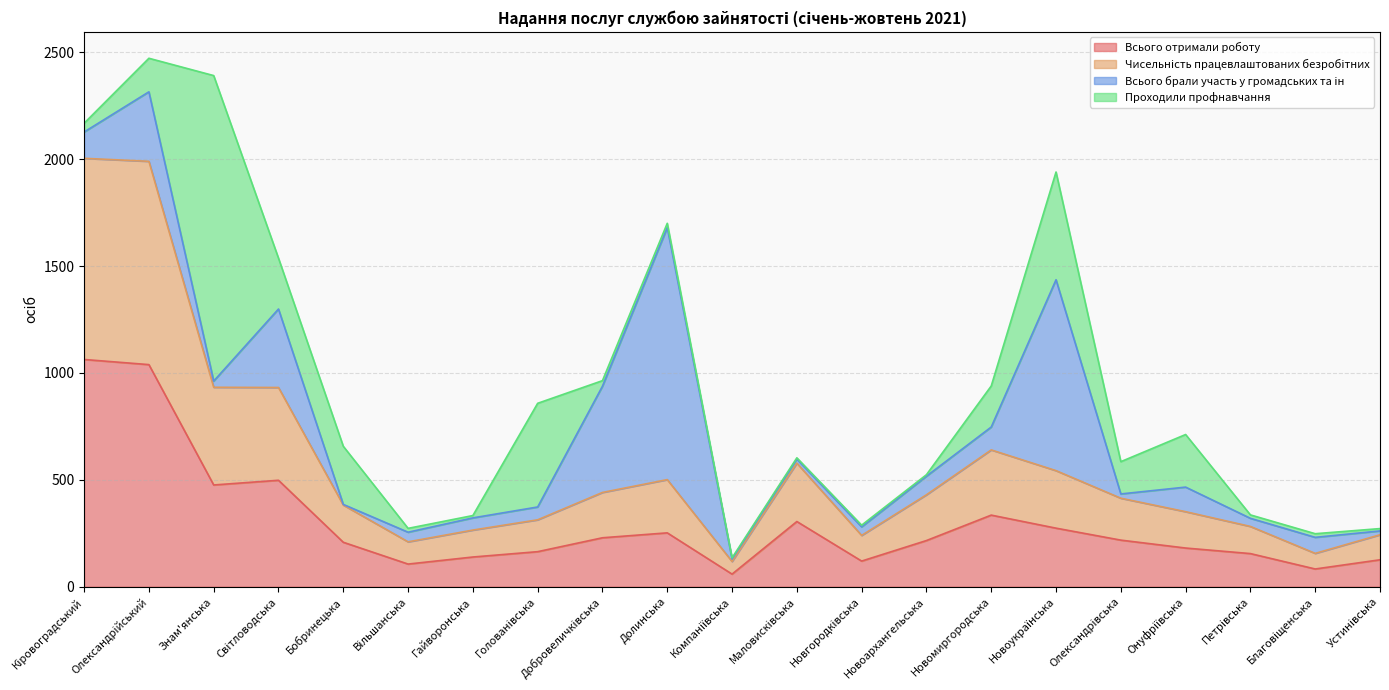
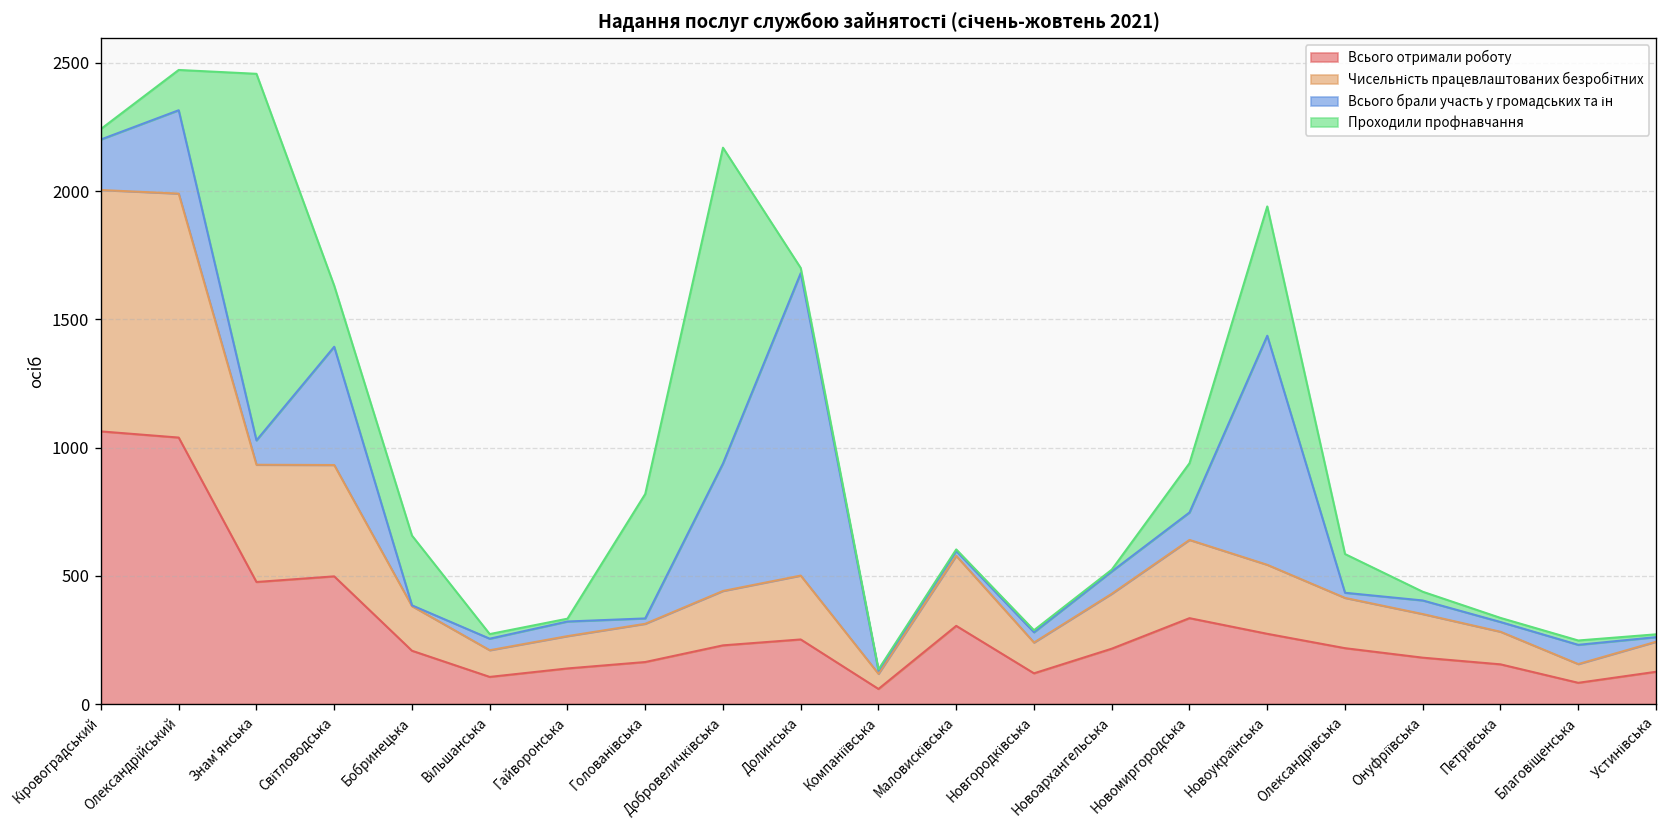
Всього брали участь у громадських та ін, Кіровоградський: 120 -> 200
Всього брали участь у громадських та ін, Знам'янська: 30 -> 100
Всього брали участь у громадських та ін, Світловодська: 370 -> 460
Всього брали участь у громадських та ін, Голованівська: 60 -> 20
Проходили профнавчання, Добровеличківська: 30 -> 1230
Всього брали участь у громадських та ін, Онуфріївська: 120 -> 50
Проходили профнавчання, Онуфріївська: 250 -> 30
